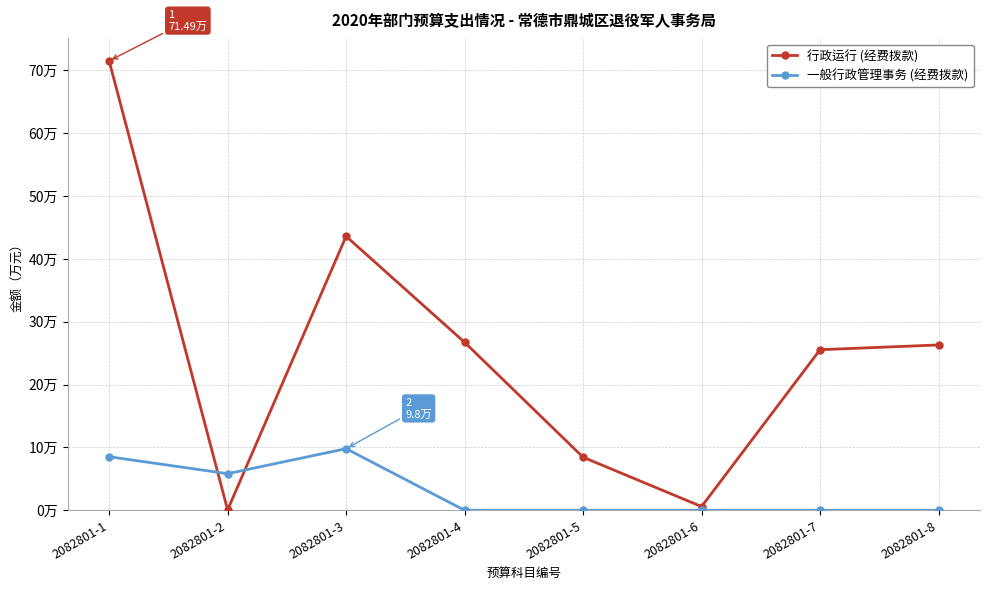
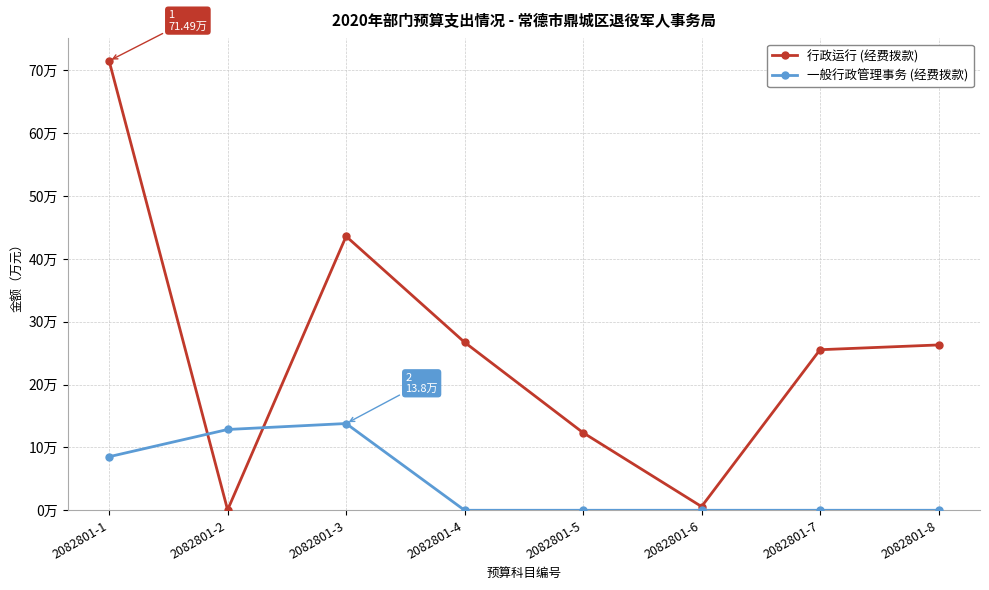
一般行政管理事务 (经费拨款), 2082801-2: 6万 -> 13万
一般行政管理事务 (经费拨款), 2082801-3: 10万 -> 14万
行政运行 (经费拨款), 2082801-5: 8万 -> 12万
